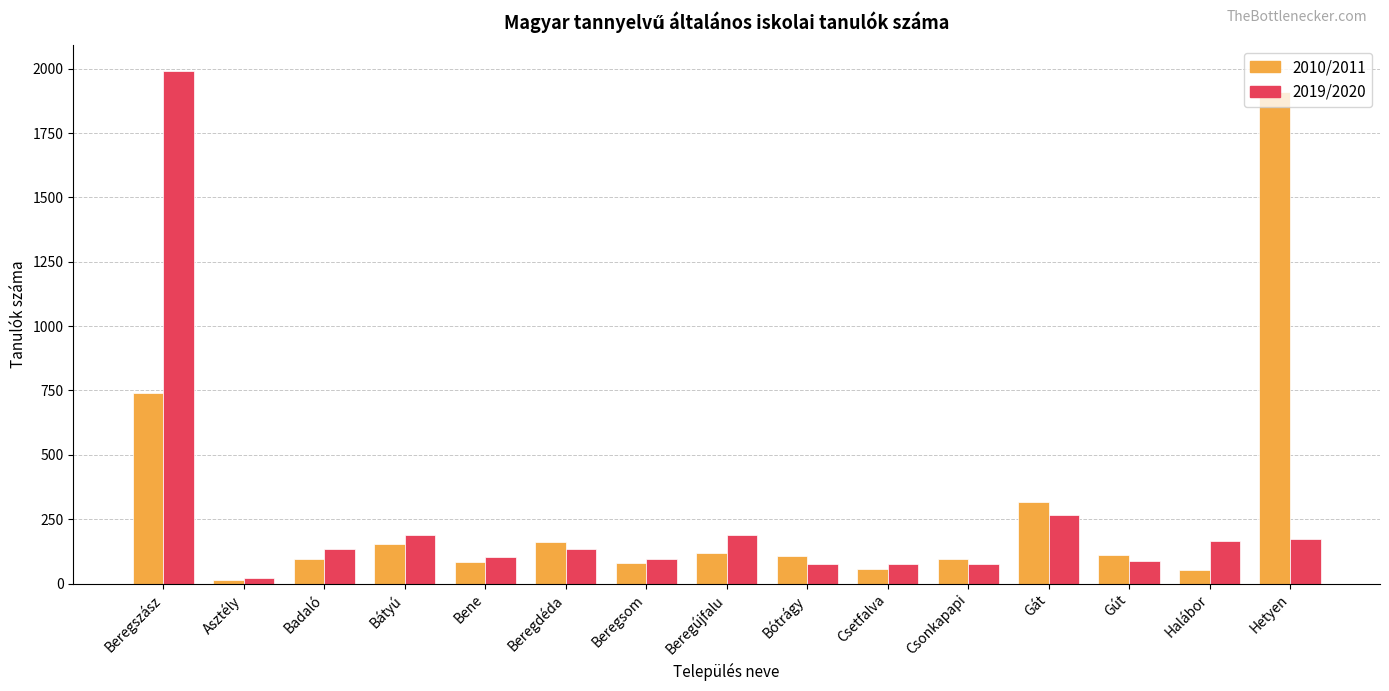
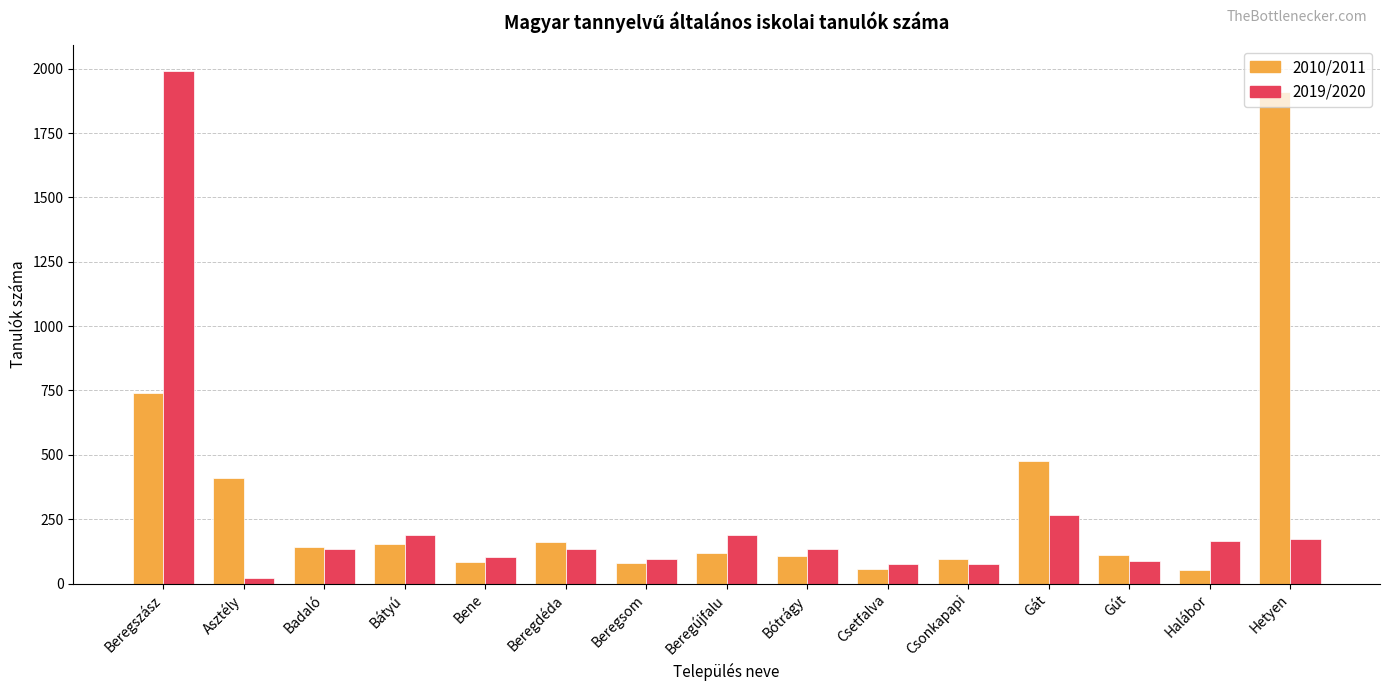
2010/2011, Asztély: 10 -> 410
2010/2011, Badaló: 90 -> 140
2019/2020, Bótrágy: 80 -> 130
2010/2011, Gát: 320 -> 480
